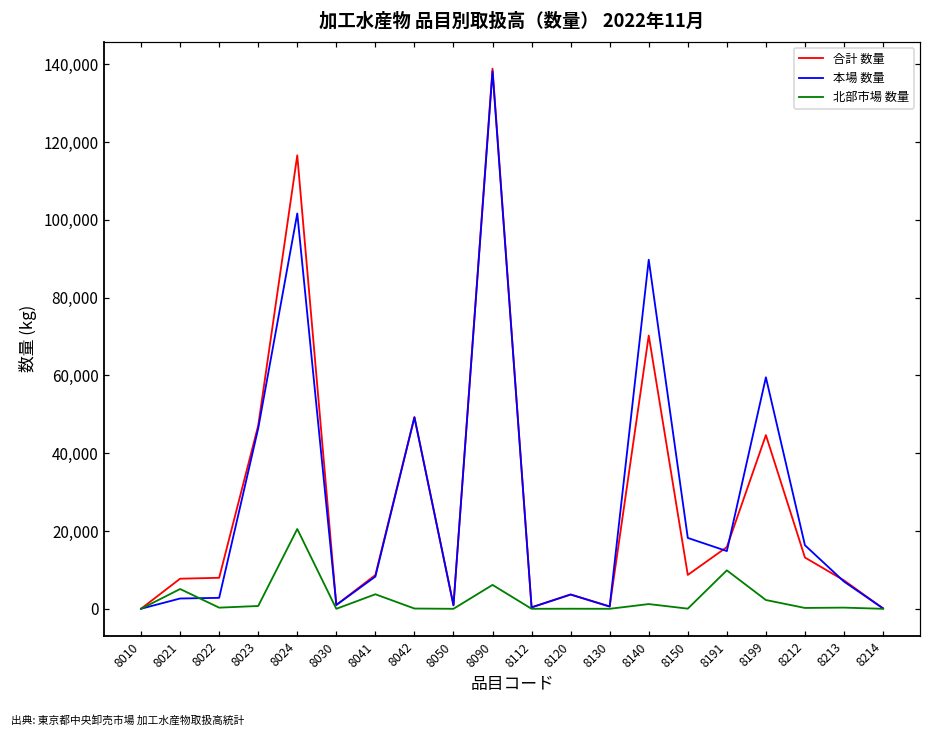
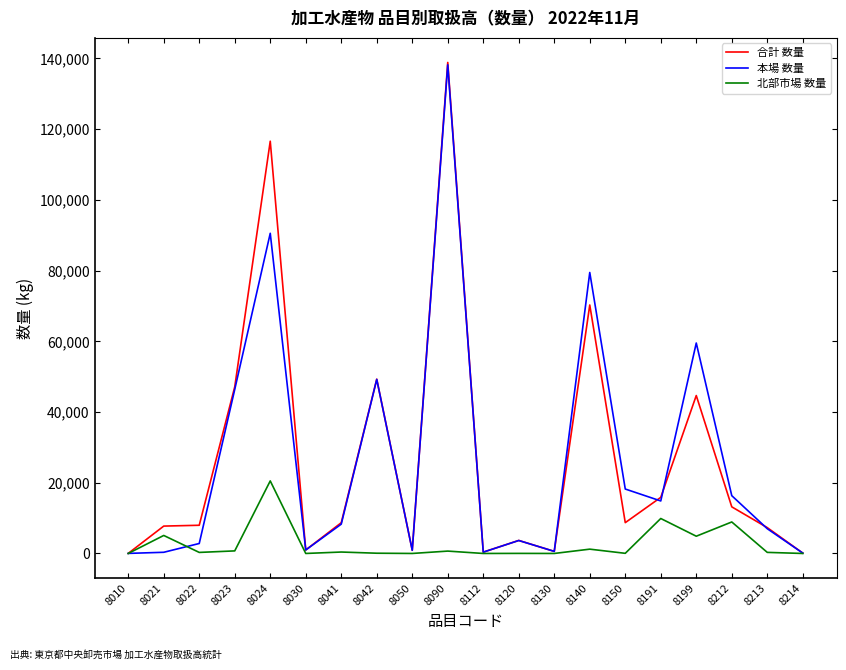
本場 数量, 8021: 3,000 -> 0
本場 数量, 8024: 102,000 -> 91,000
北部市場 数量, 8041: 4,000 -> 0
北部市場 数量, 8090: 6,000 -> 1,000
本場 数量, 8140: 90,000 -> 79,000
北部市場 数量, 8199: 2,000 -> 5,000
北部市場 数量, 8212: 0 -> 9,000
